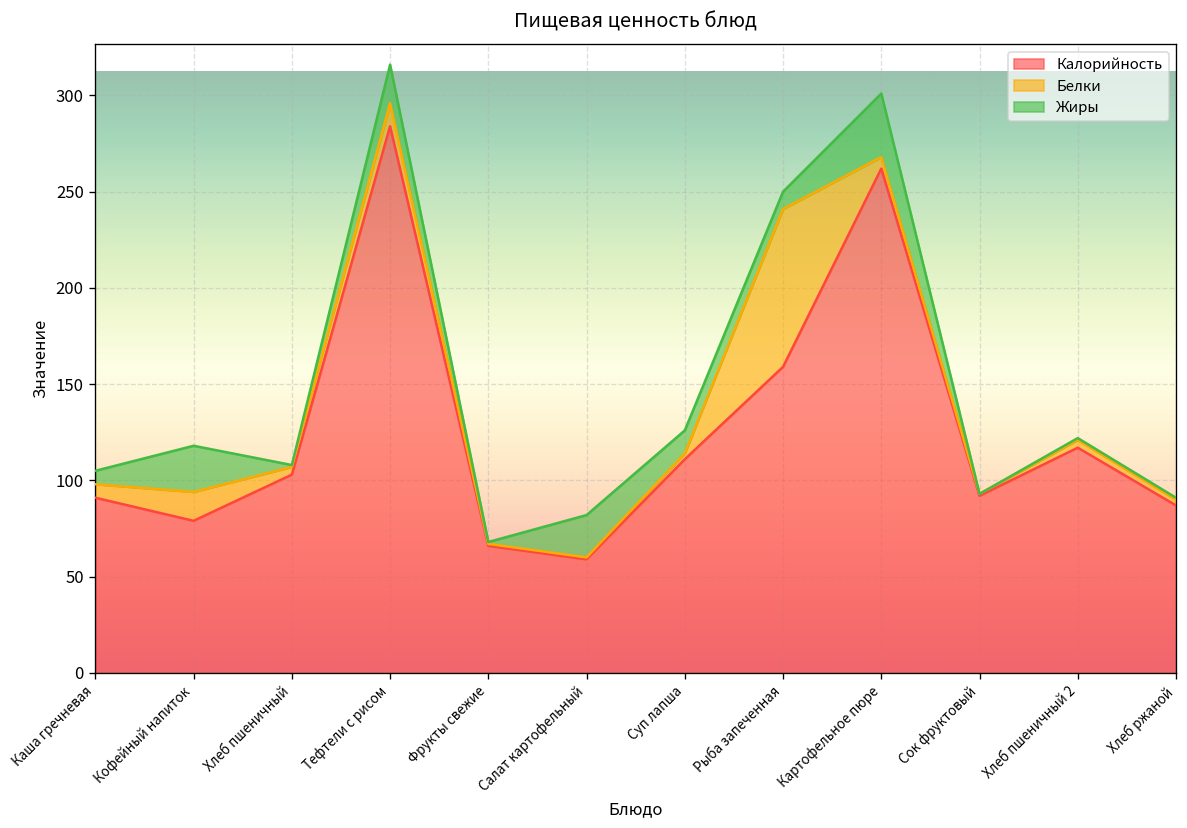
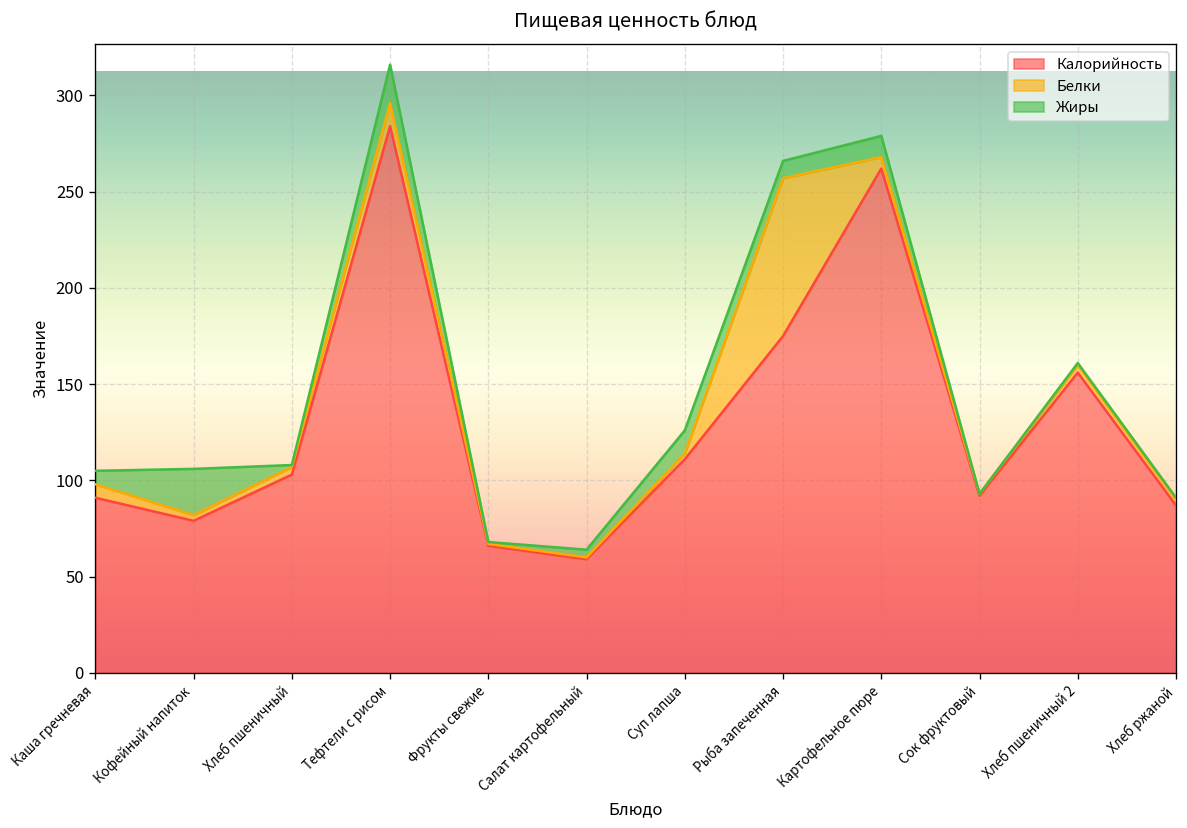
Белки, Кофейный напиток: 15 -> 3
Жиры, Салат картофельный: 22 -> 4
Калорийность, Рыба запеченная: 159 -> 175
Жиры, Картофельное пюре: 33 -> 11
Калорийность, Хлеб пшеничный 2: 117 -> 156
